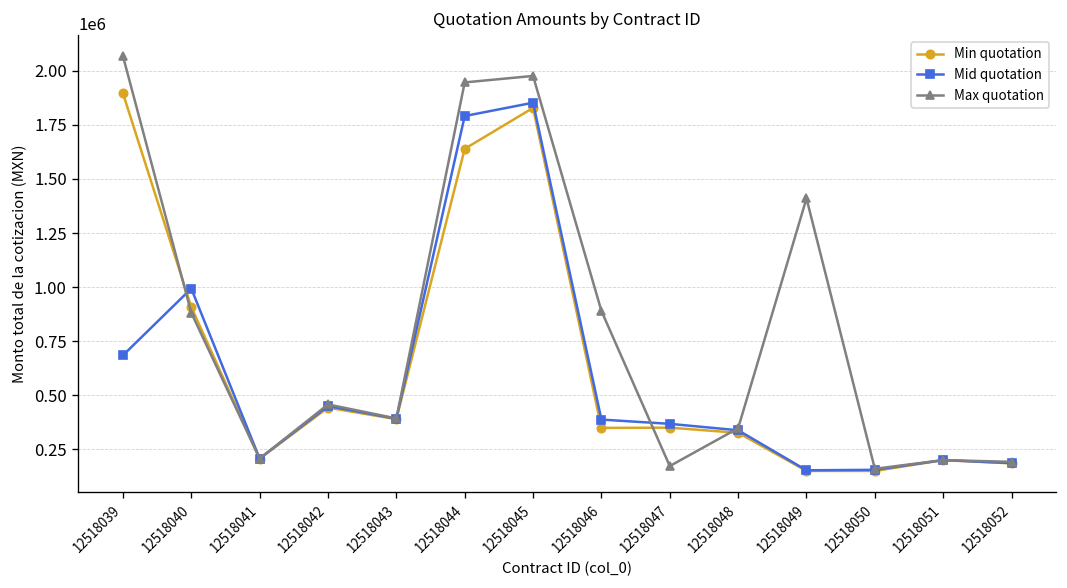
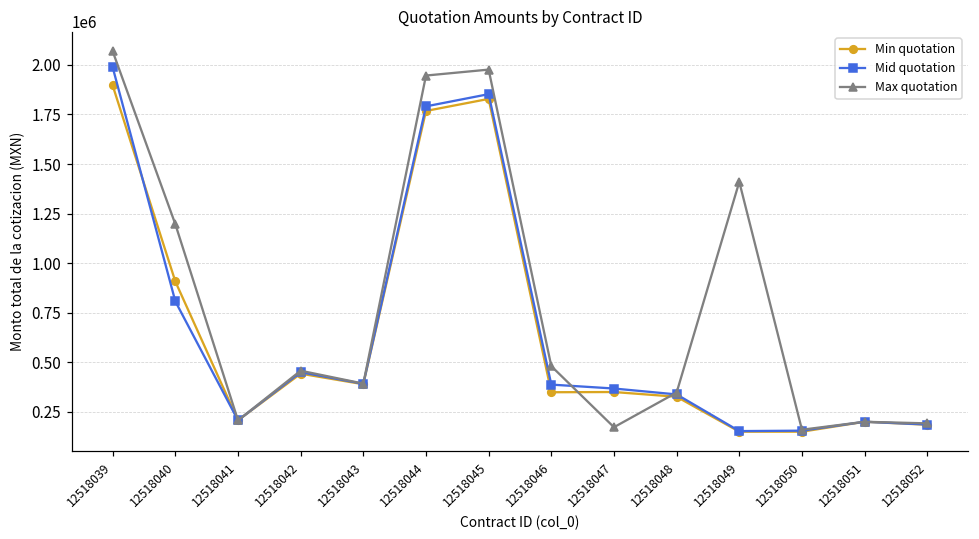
Mid quotation, 12518039: 680000 -> 1990000
Mid quotation, 12518040: 990000 -> 810000
Max quotation, 12518040: 880000 -> 1200000
Min quotation, 12518044: 1640000 -> 1770000
Max quotation, 12518046: 890000 -> 480000
